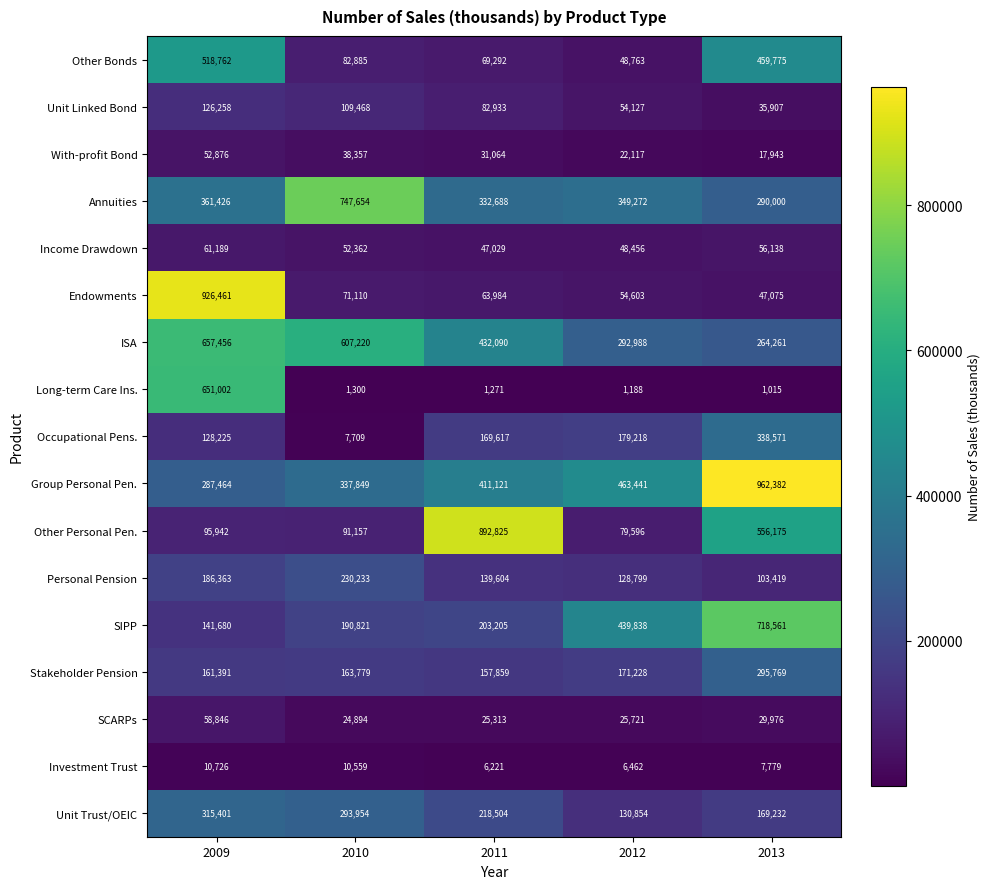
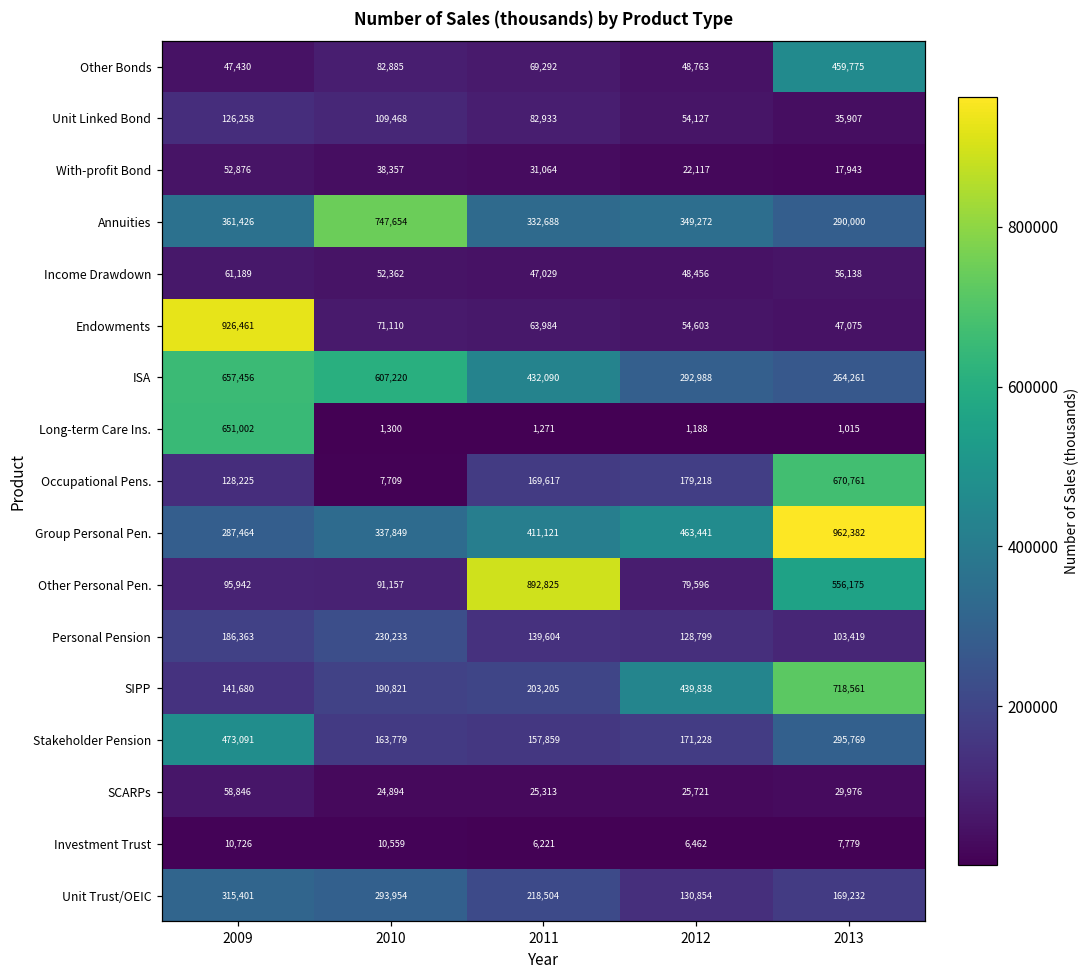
Other Bonds, 2009: 518,762 -> 47,430
Occupational Pens., 2013: 338,571 -> 670,761
Stakeholder Pension, 2009: 161,391 -> 473,091
